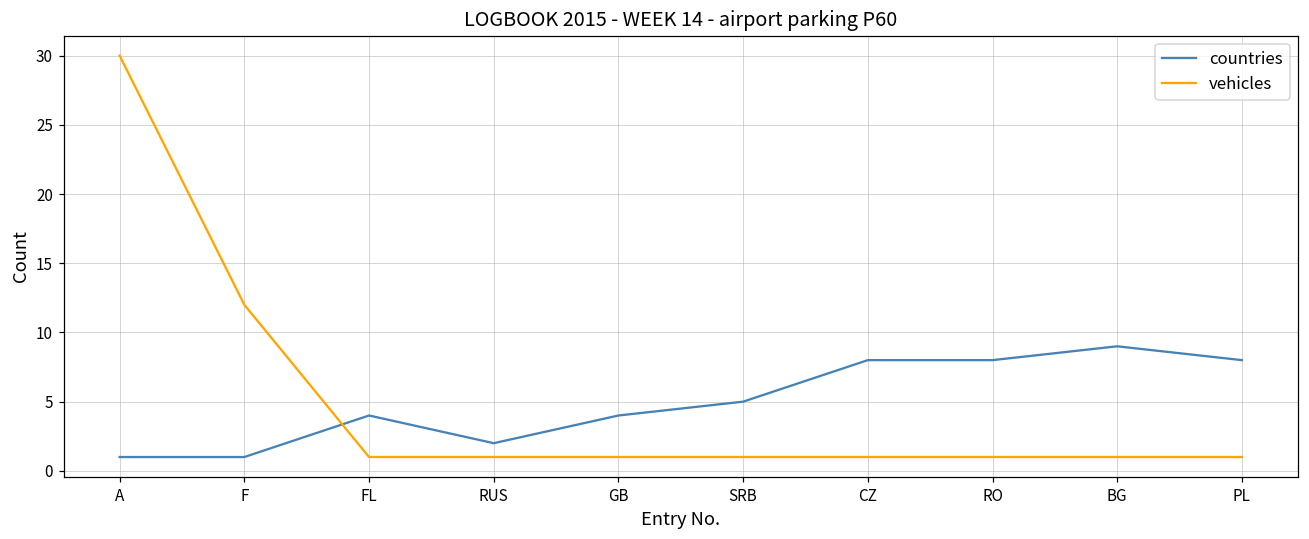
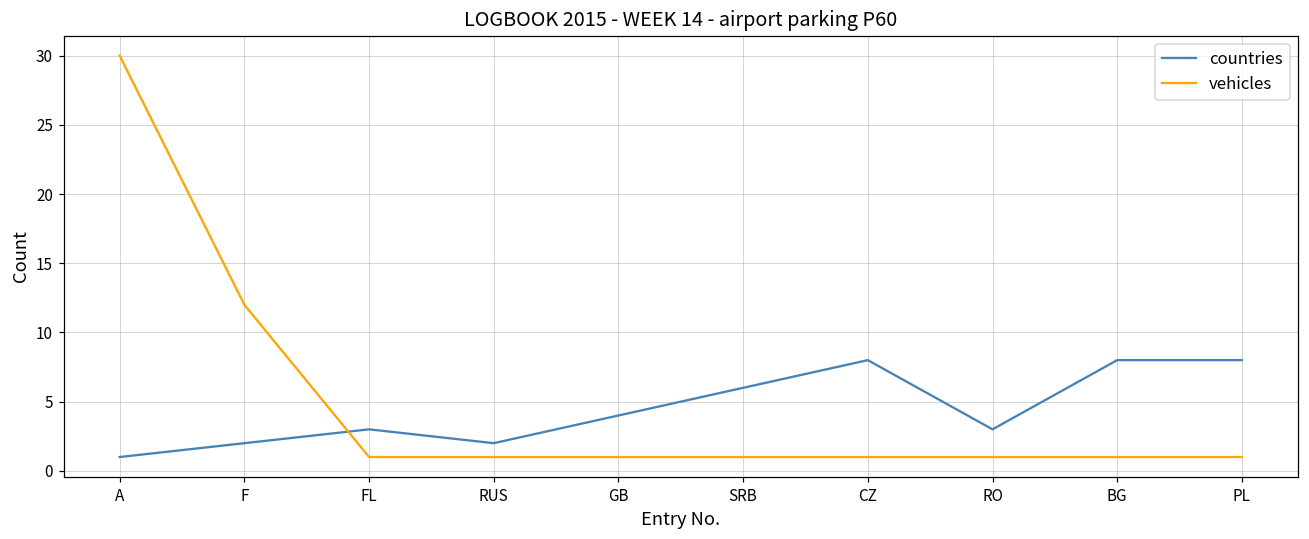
countries, F: 1 -> 2
countries, FL: 4 -> 3
countries, SRB: 5 -> 6
countries, RO: 8 -> 3
countries, BG: 9 -> 8
